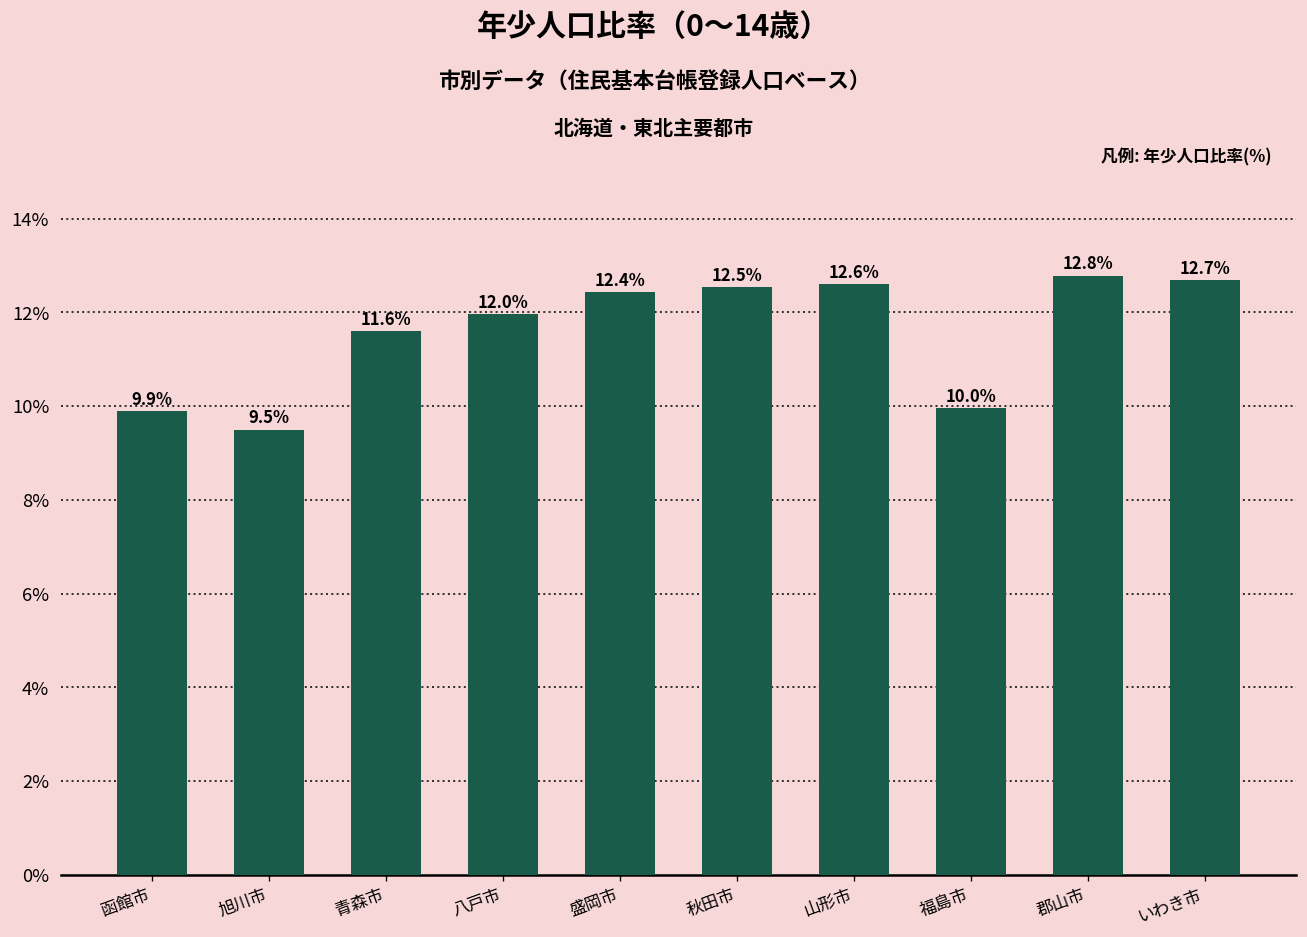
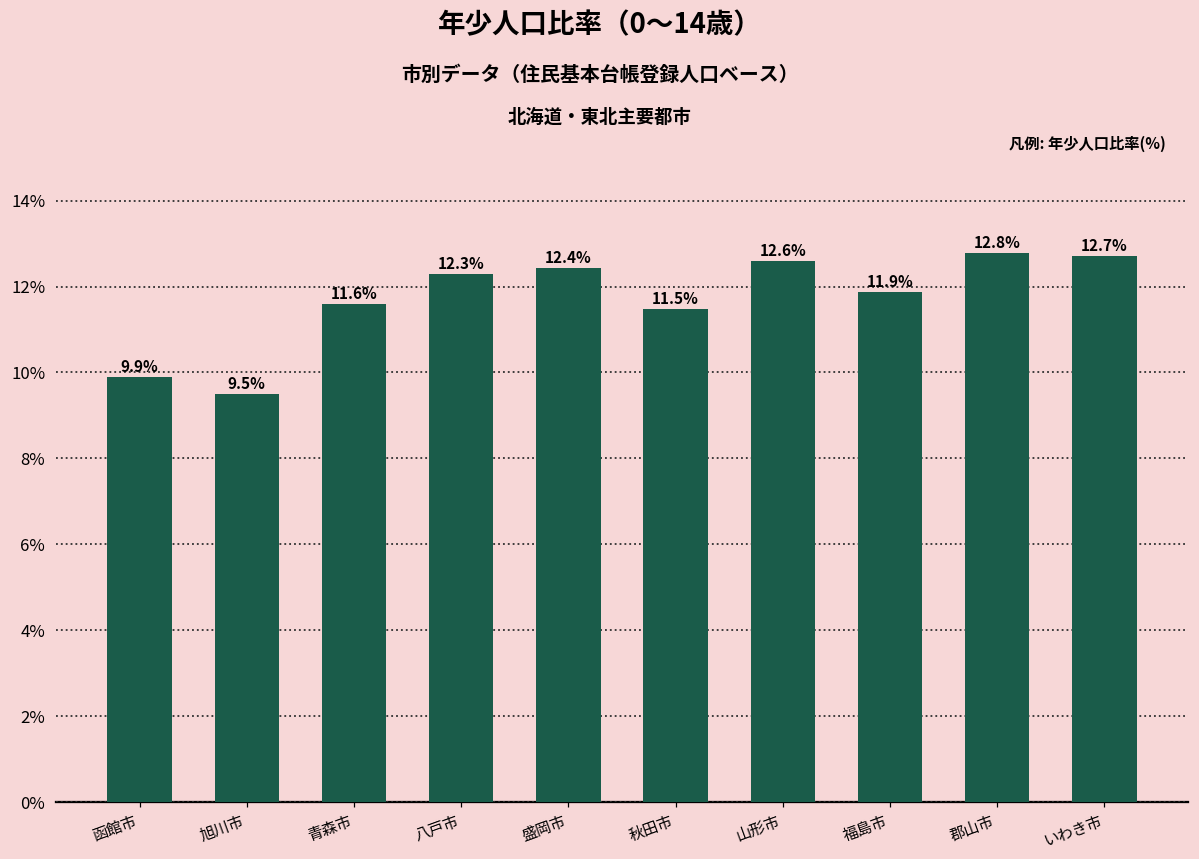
八戸市: 12.0% -> 12.3%
秋田市: 12.5% -> 11.5%
福島市: 10.0% -> 11.9%
